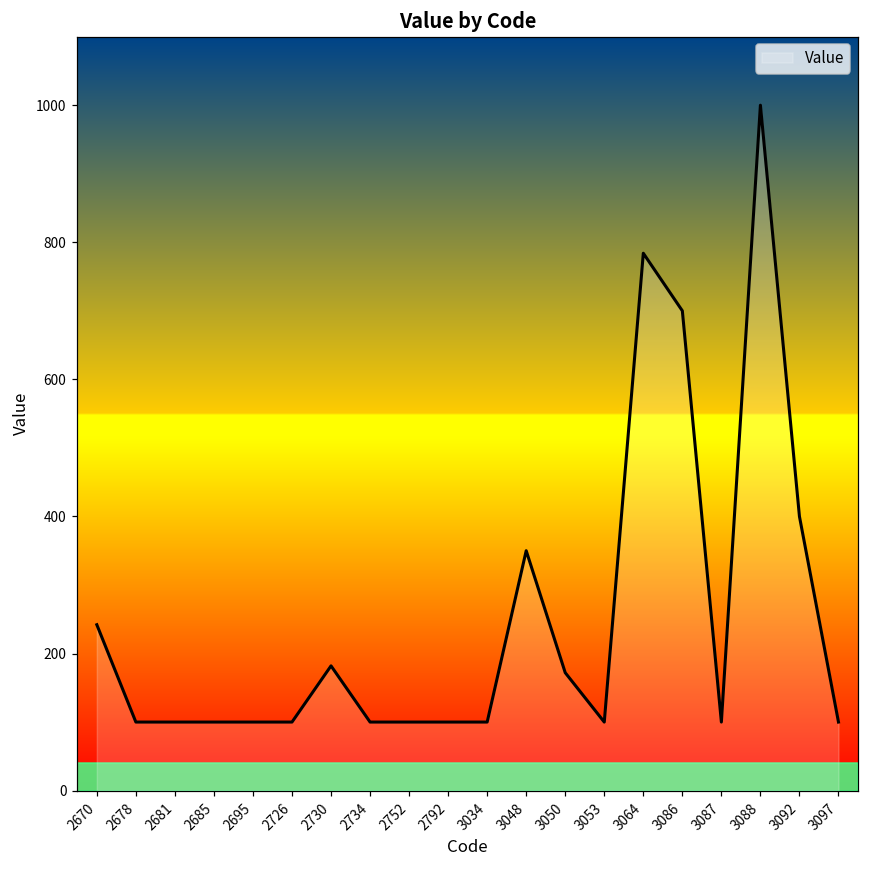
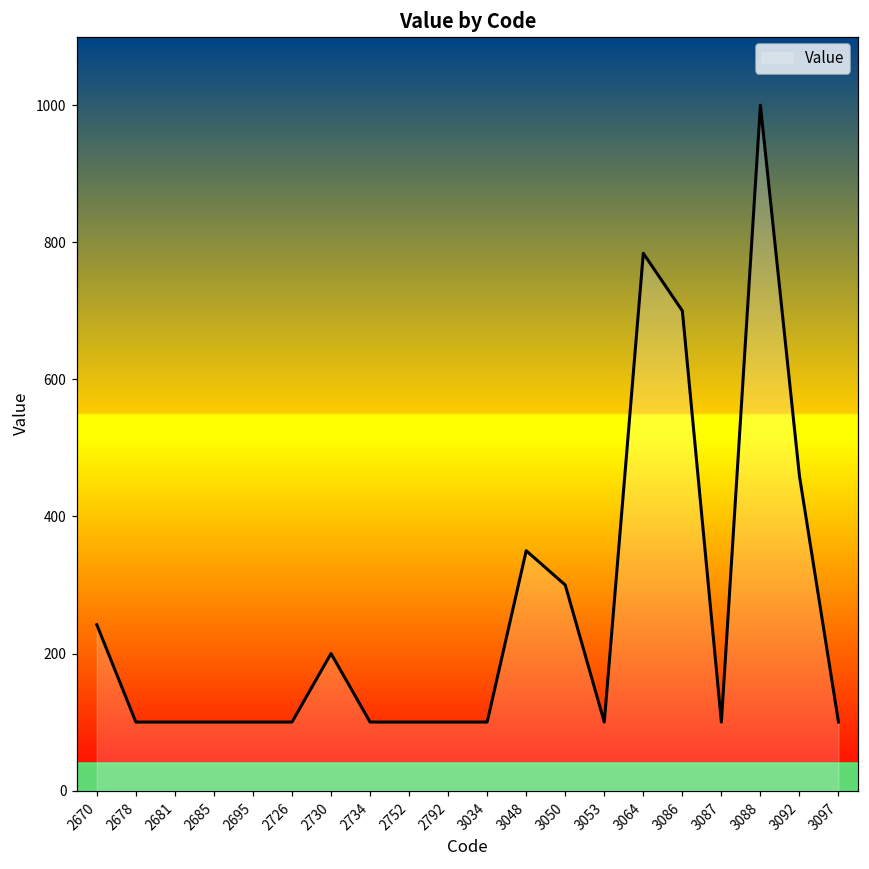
2730: 180 -> 200
3050: 170 -> 300
3092: 400 -> 460
